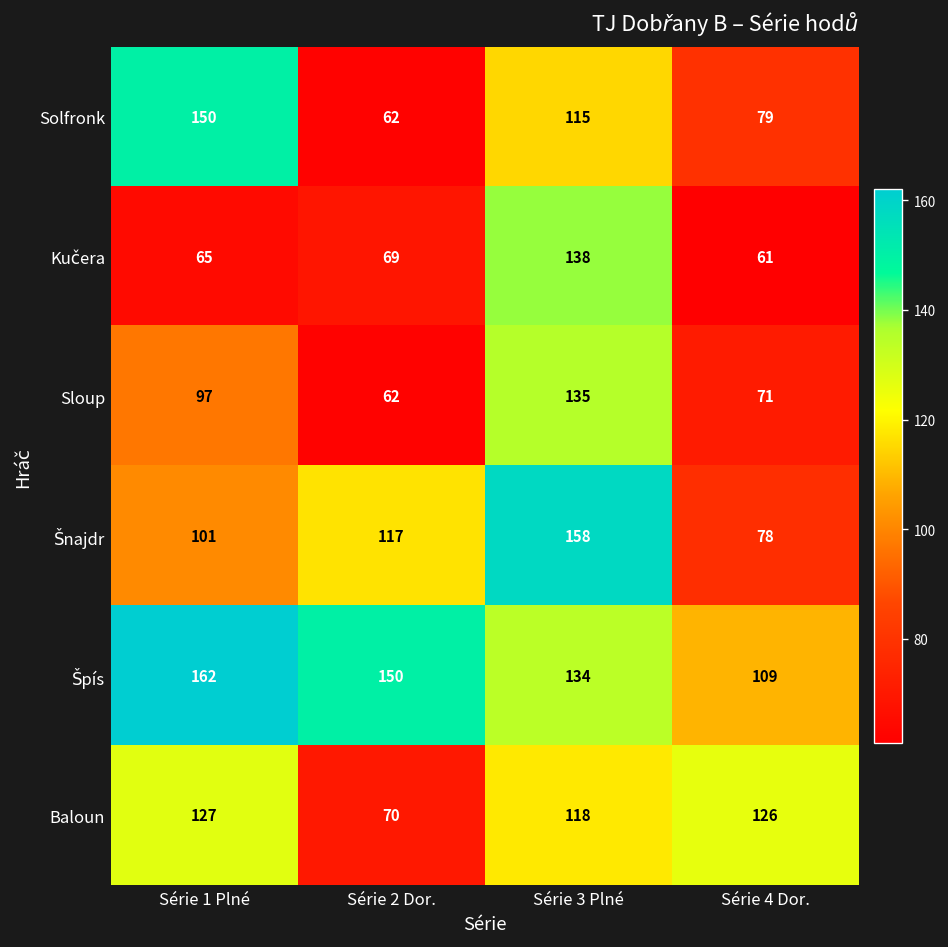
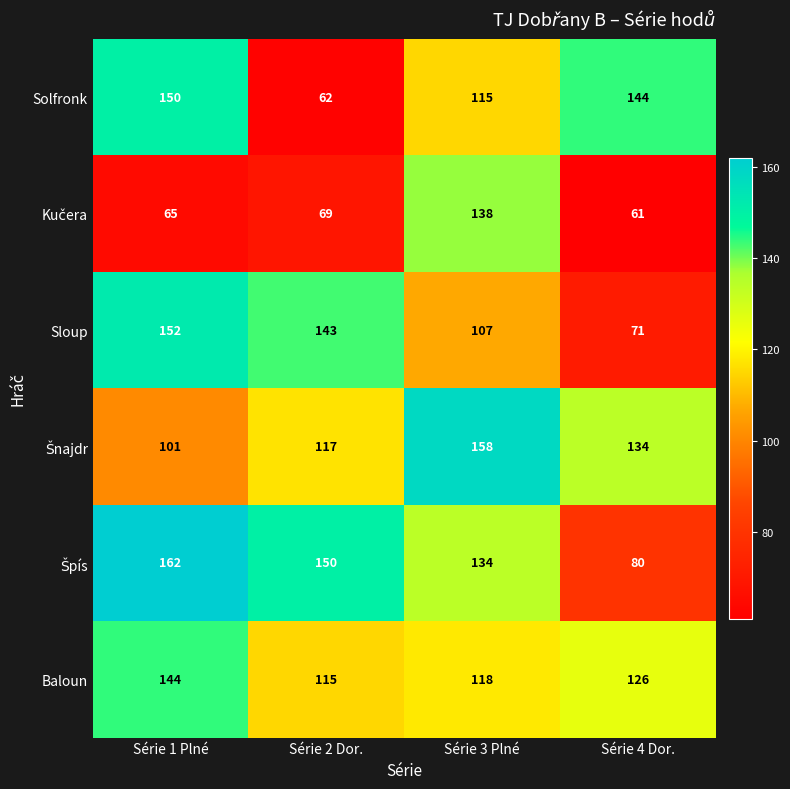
Solfronk, Série 4 Dor.: 79 -> 144
Sloup, Série 1 Plné: 97 -> 152
Sloup, Série 2 Dor.: 62 -> 143
Sloup, Série 3 Plné: 135 -> 107
Šnajdr, Série 4 Dor.: 78 -> 134
Špís, Série 4 Dor.: 109 -> 80
Baloun, Série 1 Plné: 127 -> 144
Baloun, Série 2 Dor.: 70 -> 115
